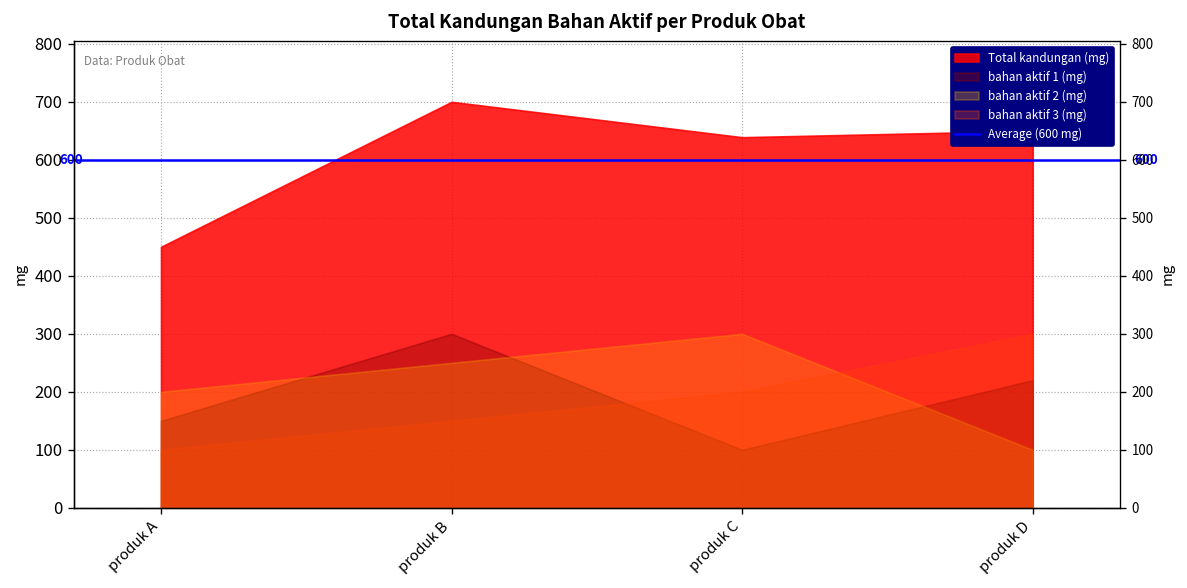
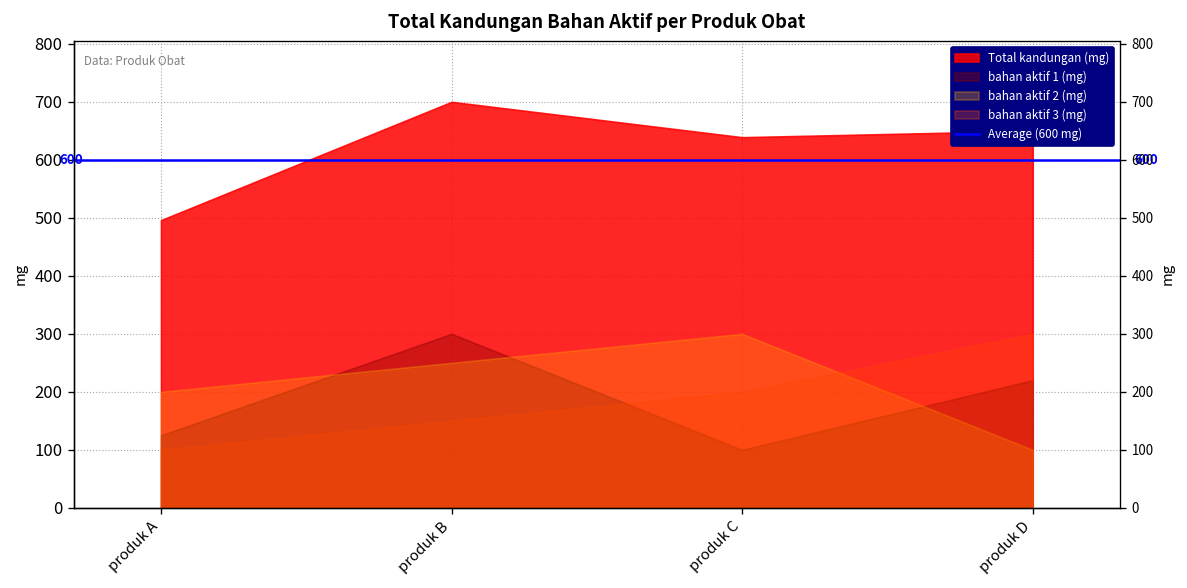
Total kandungan (mg), produk A: 450 -> 500
bahan aktif 1 (mg), produk A: 150 -> 130
